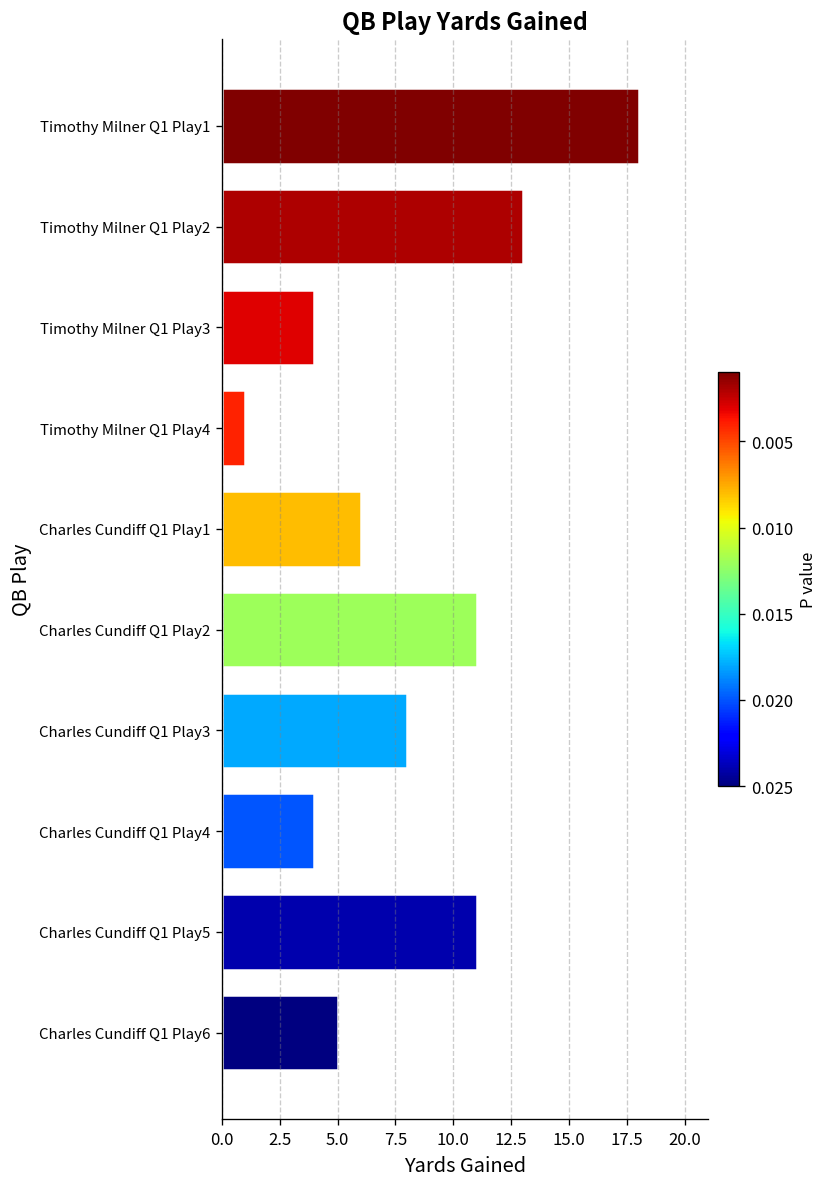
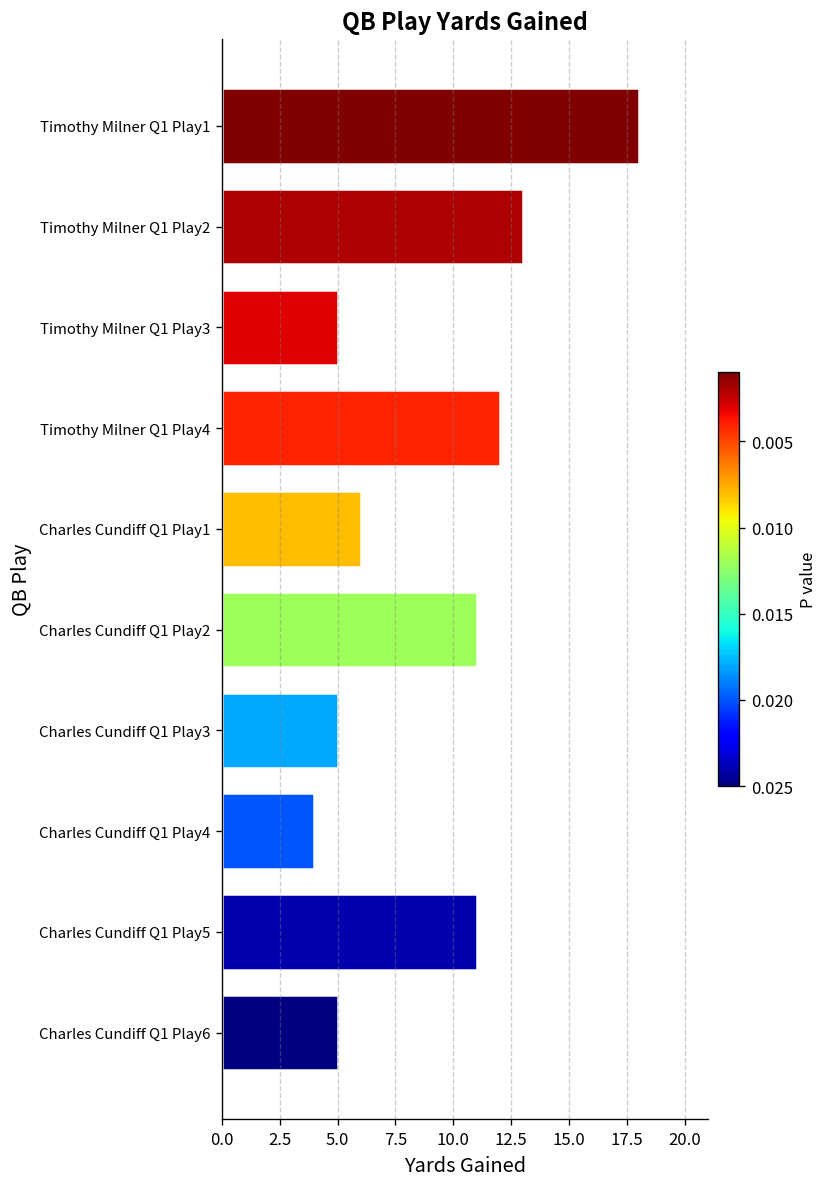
Timothy Milner Q1 Play3: 4 -> 5
Timothy Milner Q1 Play4: 1 -> 12
Charles Cundiff Q1 Play3: 8 -> 5
